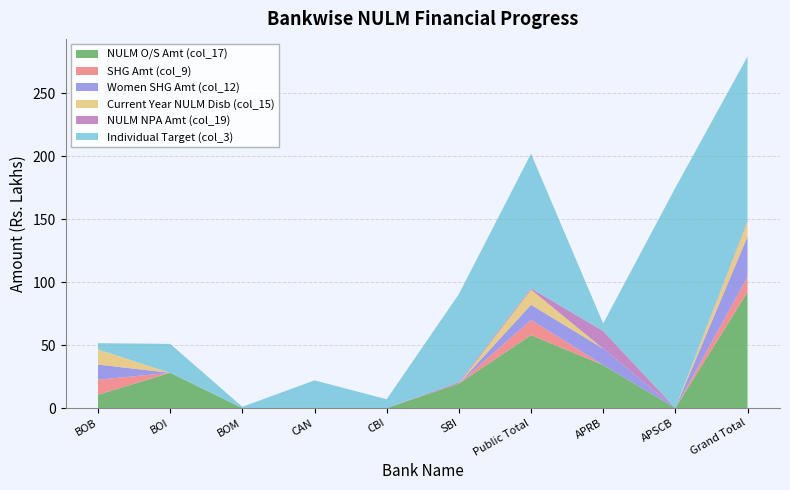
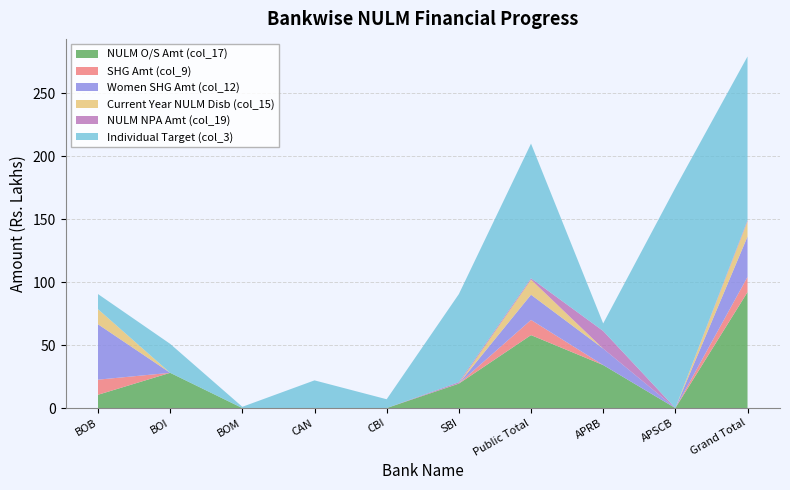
Women SHG Amt (col_12), BOB: 12 -> 44
Individual Target (col_3), BOB: 5 -> 12
Women SHG Amt (col_12), Public Total: 12 -> 20
